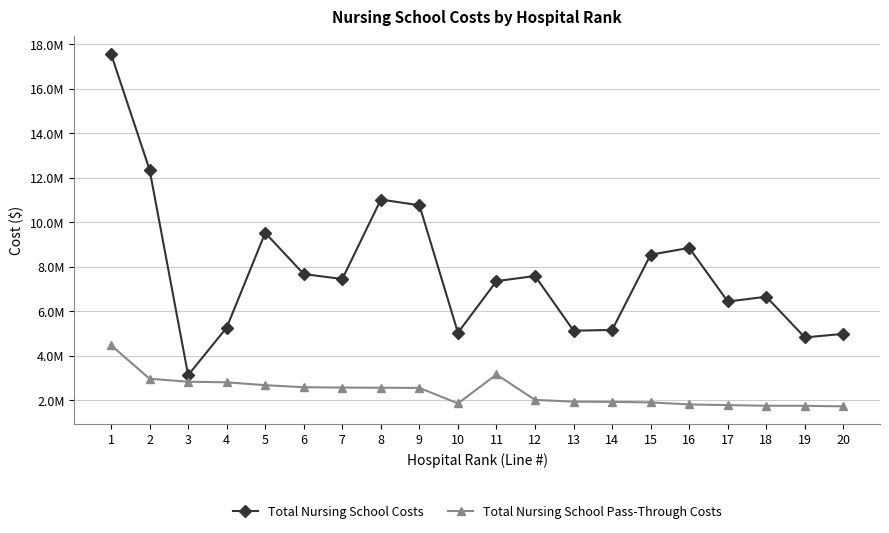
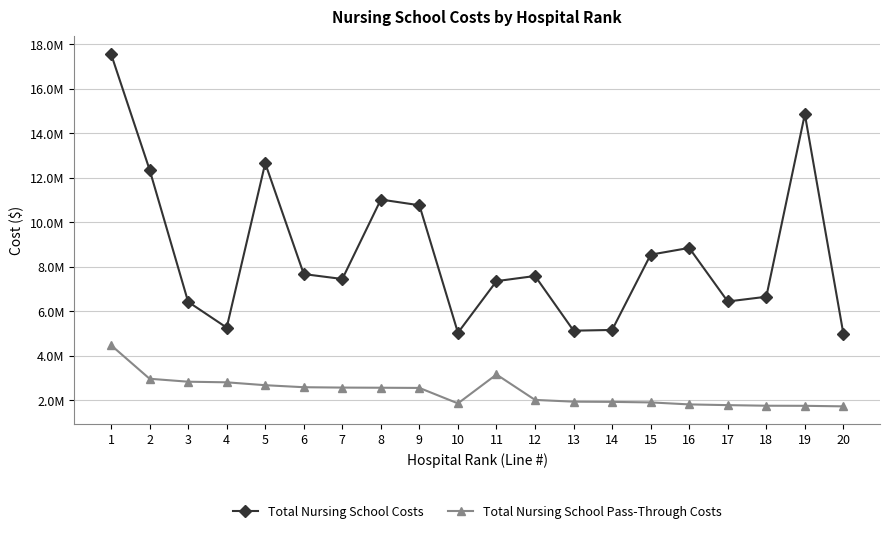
Total Nursing School Costs, 3: 3100000 -> 6400000
Total Nursing School Costs, 5: 9500000 -> 12700000
Total Nursing School Costs, 19: 4800000 -> 14900000
